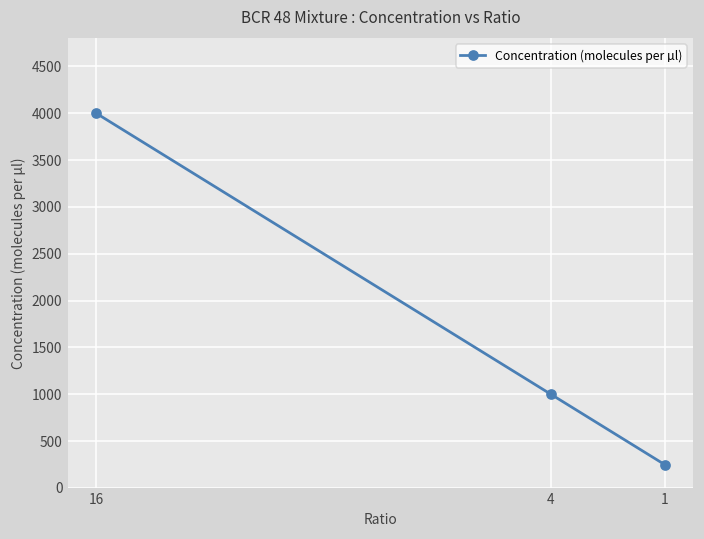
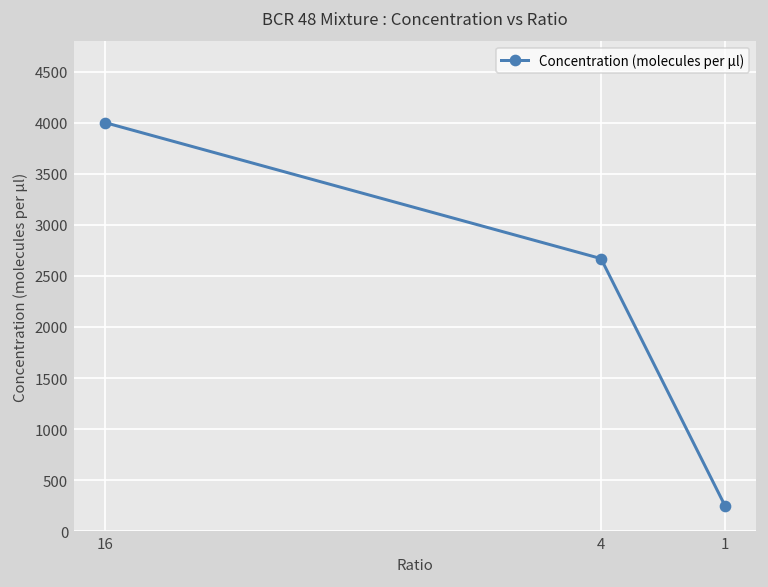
4: 1000 -> 2700
